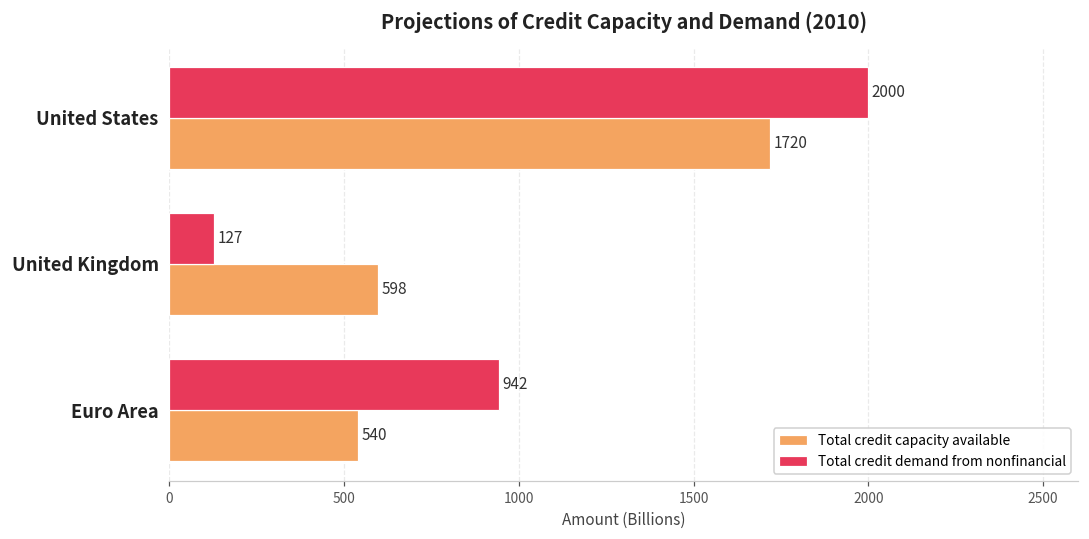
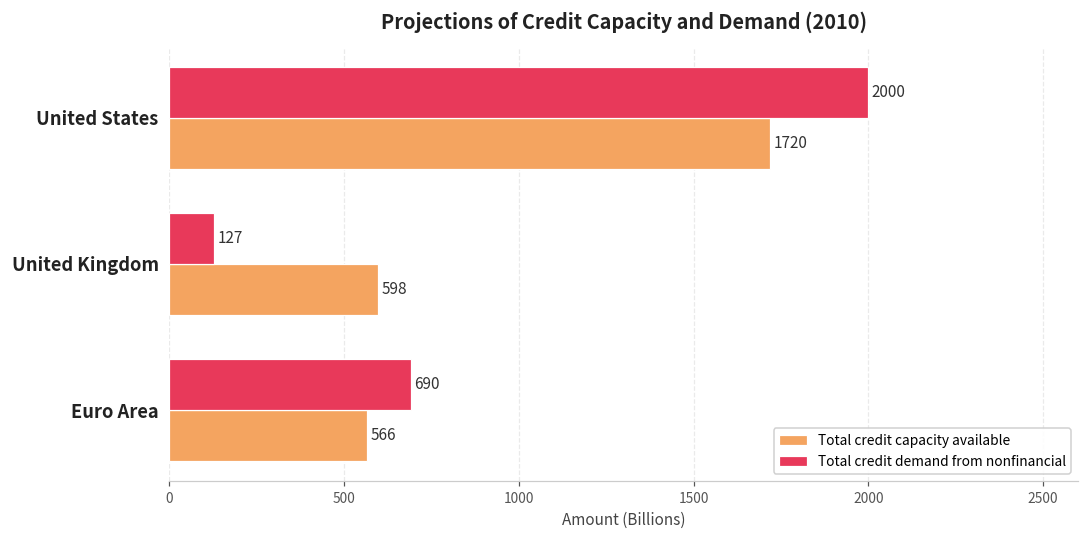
Total credit demand from nonfinancial, Euro Area: 942 -> 690
Total credit capacity available, Euro Area: 540 -> 566
